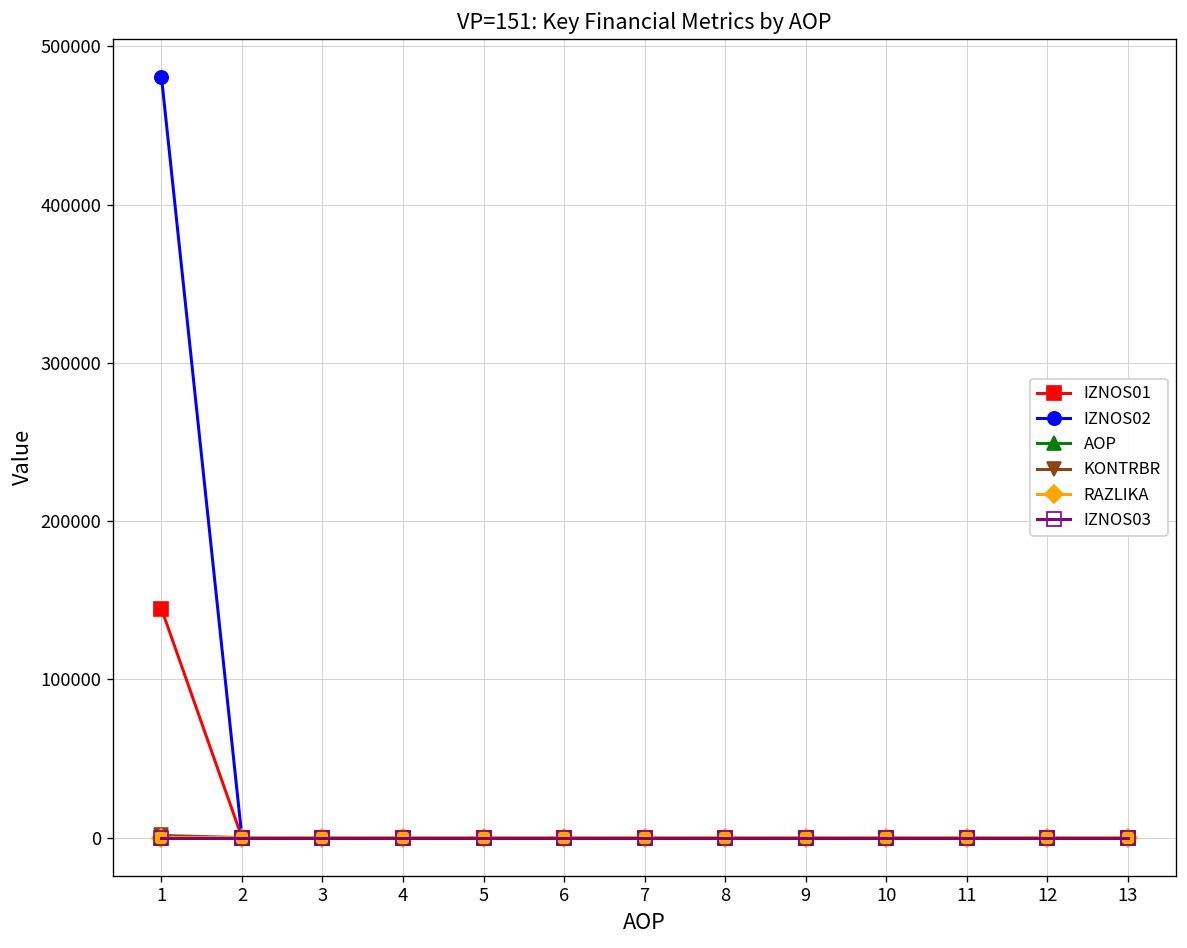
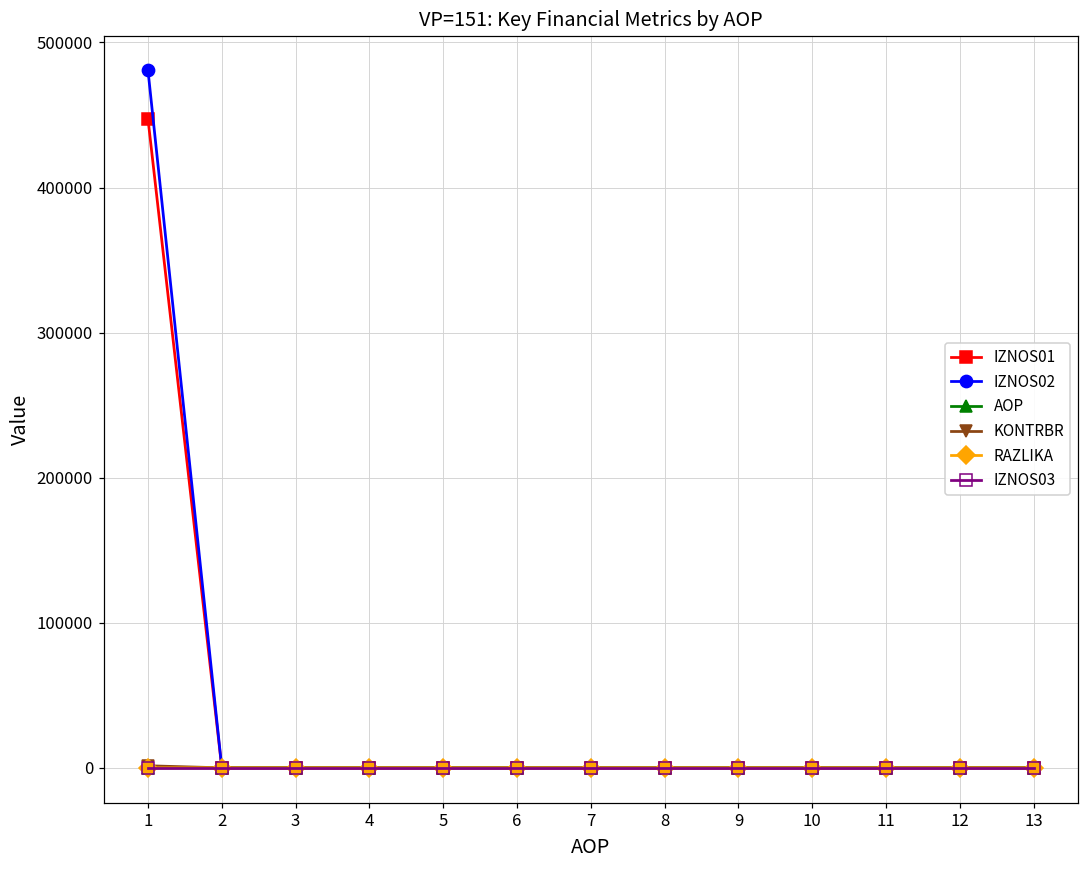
IZNOS01, 1: 145000 -> 447000
